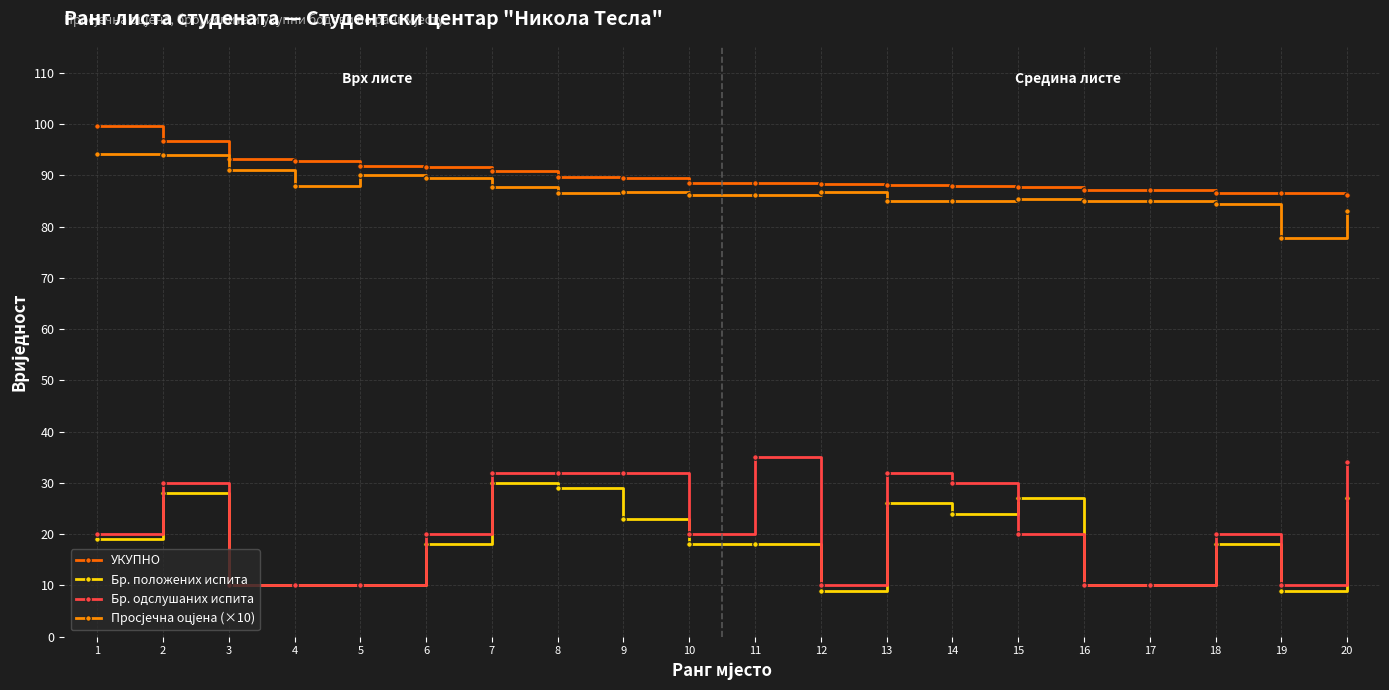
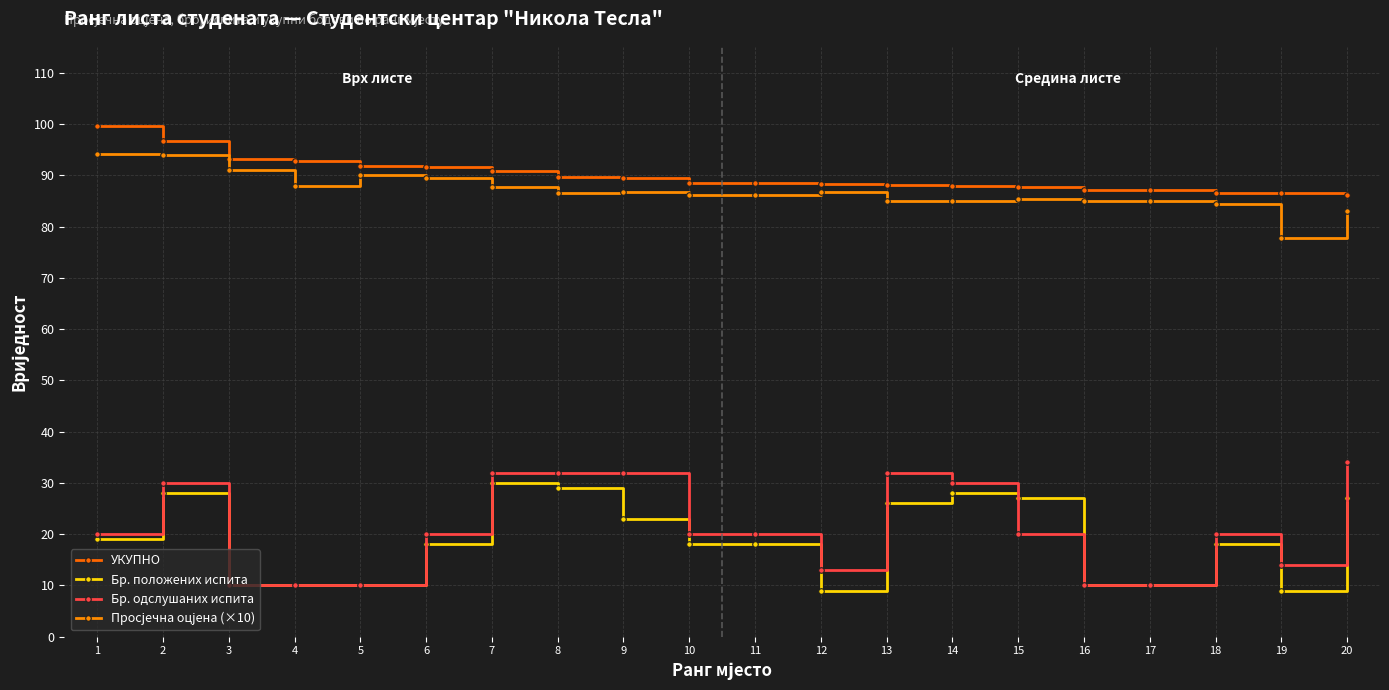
Бр. одслушаних испита, 11: 35 -> 20
Бр. одслушаних испита, 12: 10 -> 13
Бр. положених испита, 14: 24 -> 28
Бр. одслушаних испита, 19: 10 -> 14
